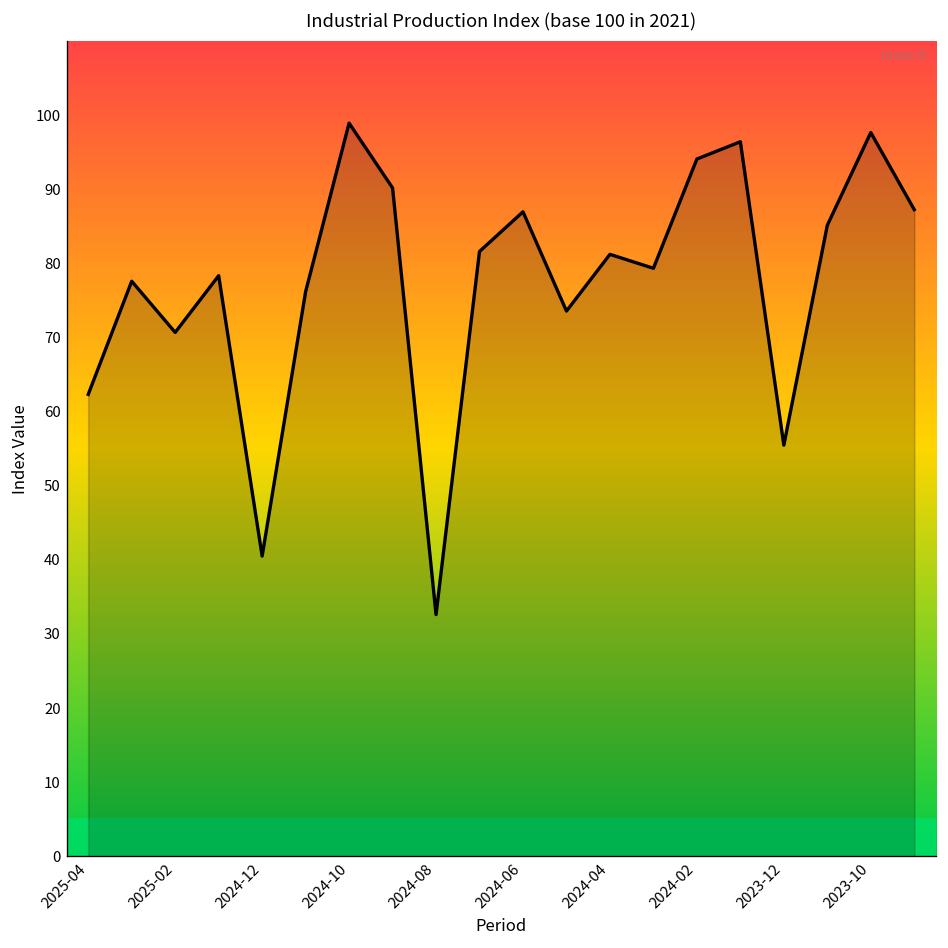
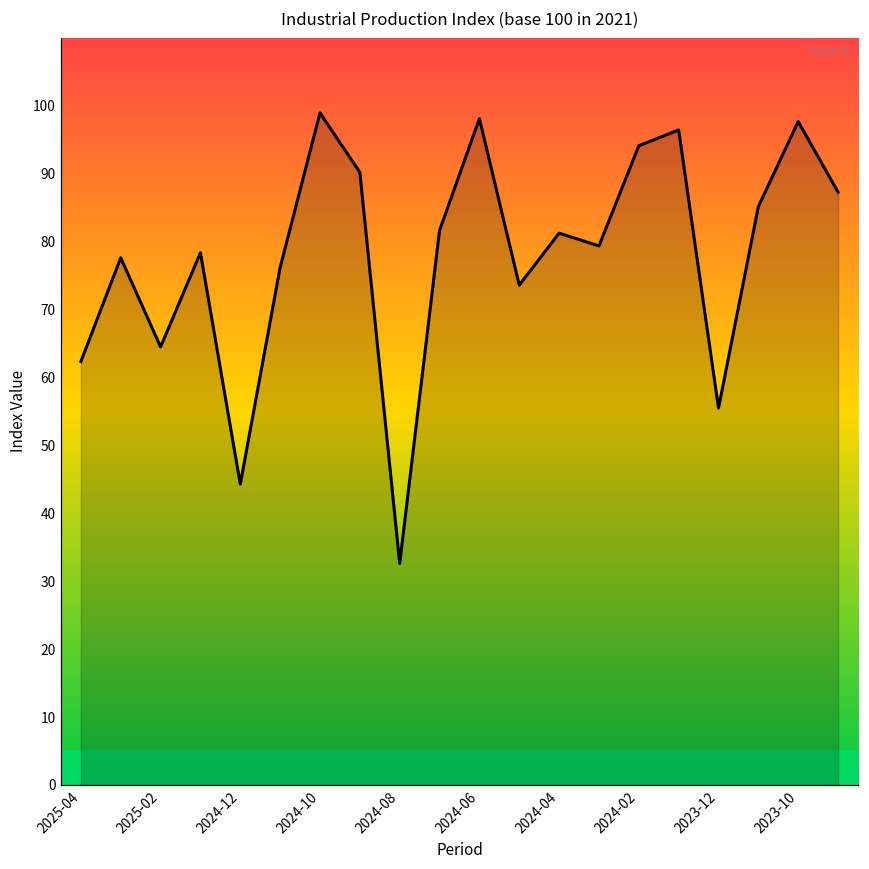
2025-02: 71 -> 64
2024-12: 41 -> 44
2024-06: 87 -> 98
